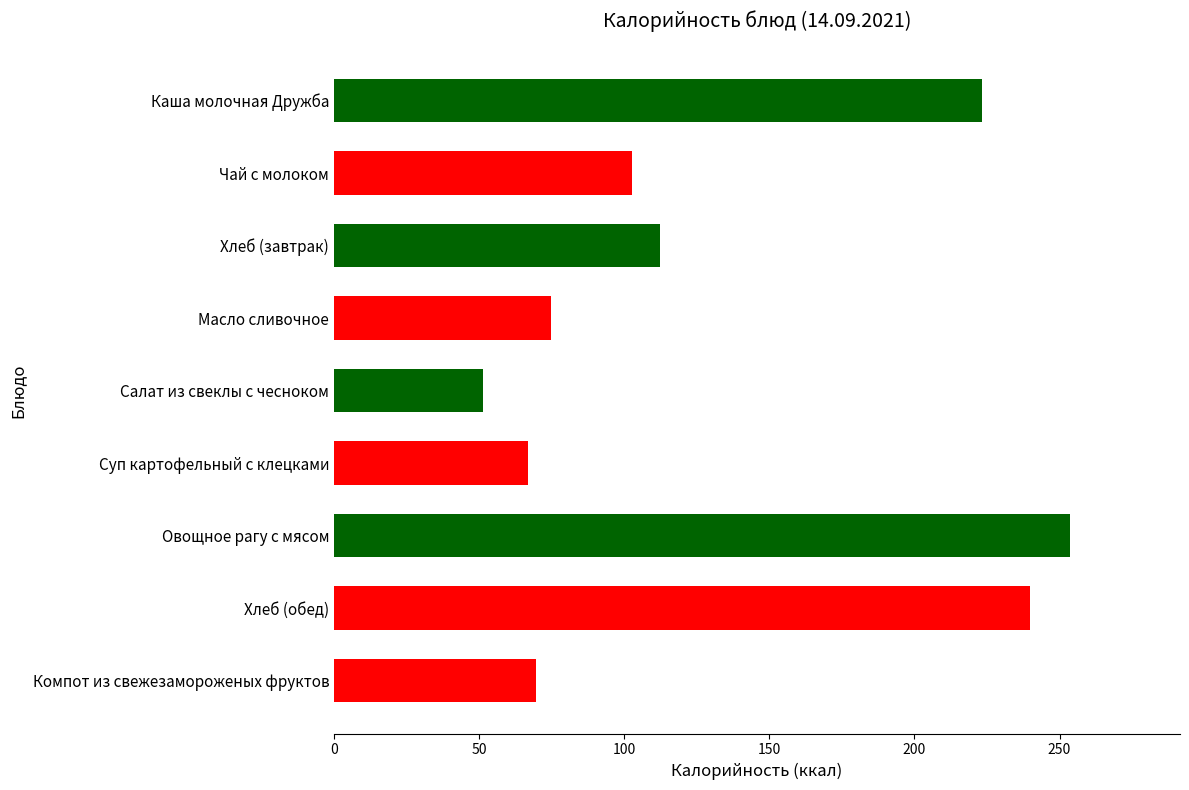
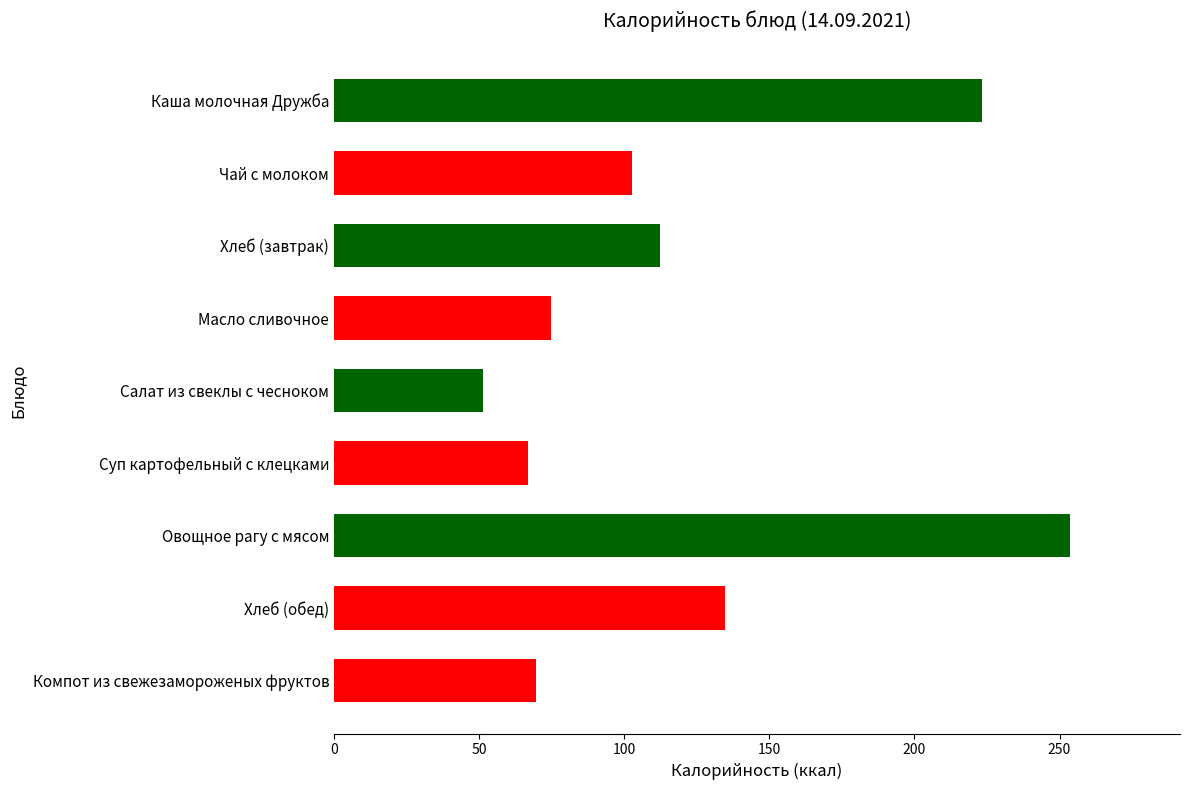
Хлеб (обед): 240 -> 135
